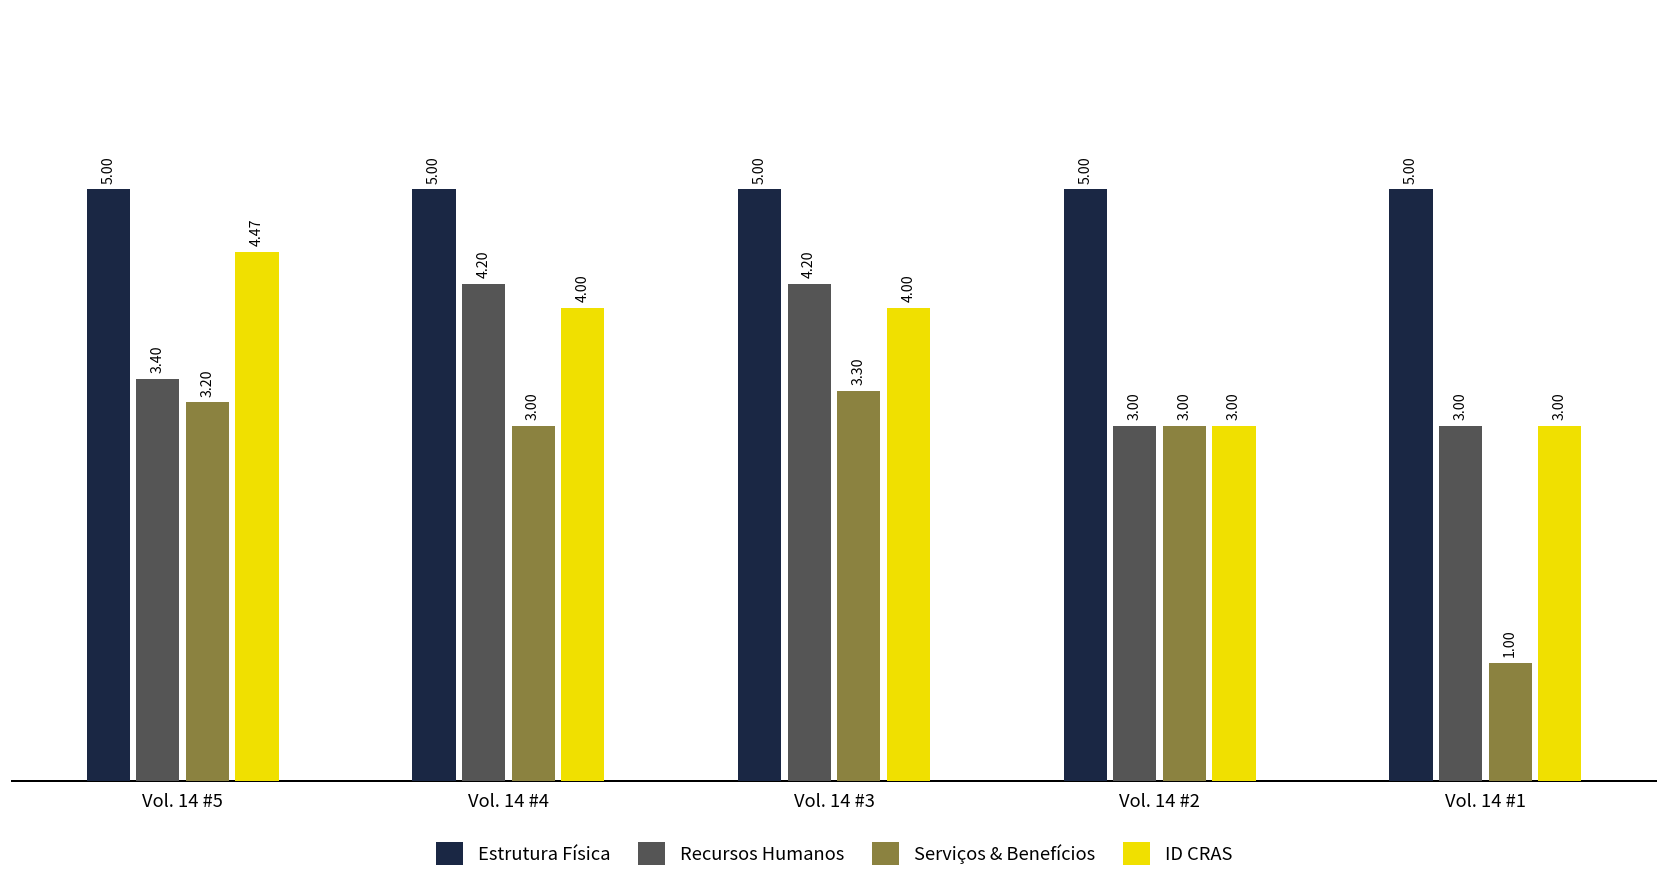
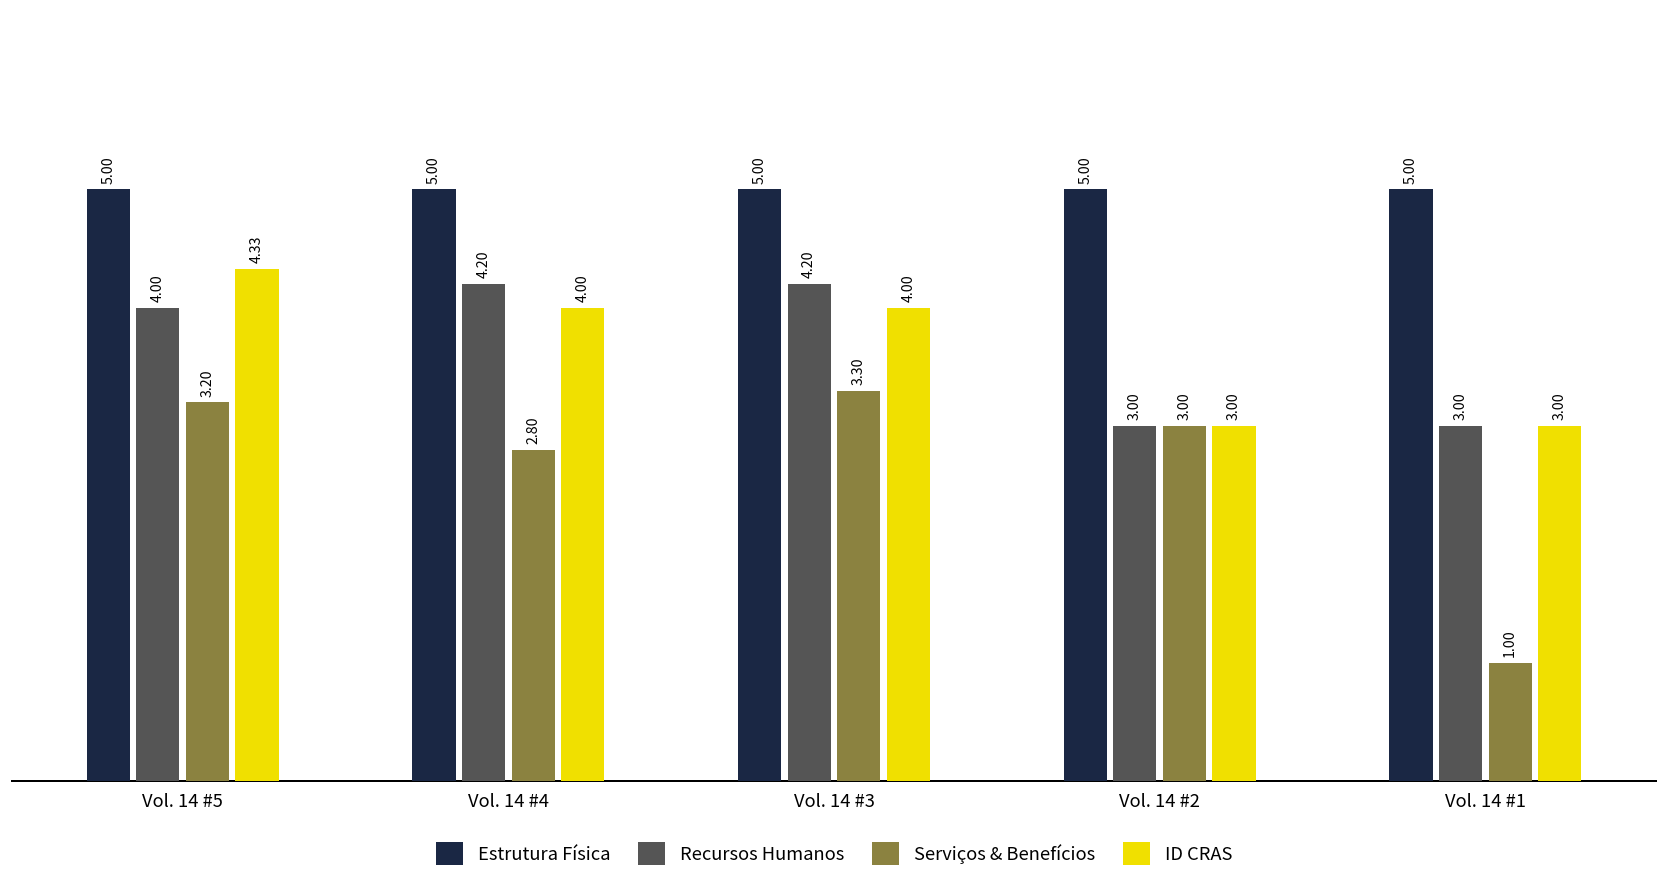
Recursos Humanos, Vol. 14 #5: 3.40 -> 4.00
ID CRAS, Vol. 14 #5: 4.47 -> 4.33
Serviços & Benefícios, Vol. 14 #4: 3.00 -> 2.80
